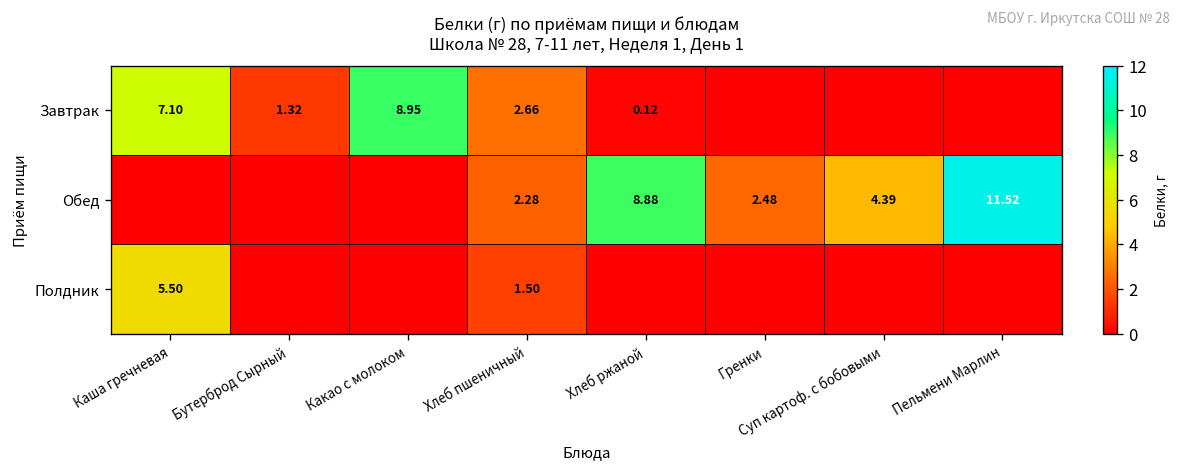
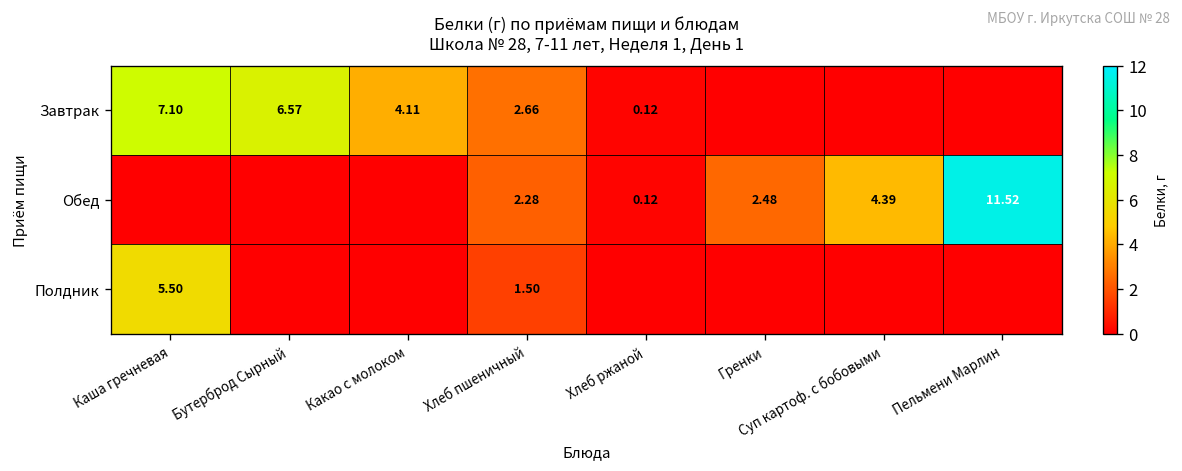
Завтрак, Бутерброд Сырный: 1.32 -> 6.57
Завтрак, Какао с молоком: 8.95 -> 4.11
Обед, Хлеб ржаной: 8.88 -> 0.12
